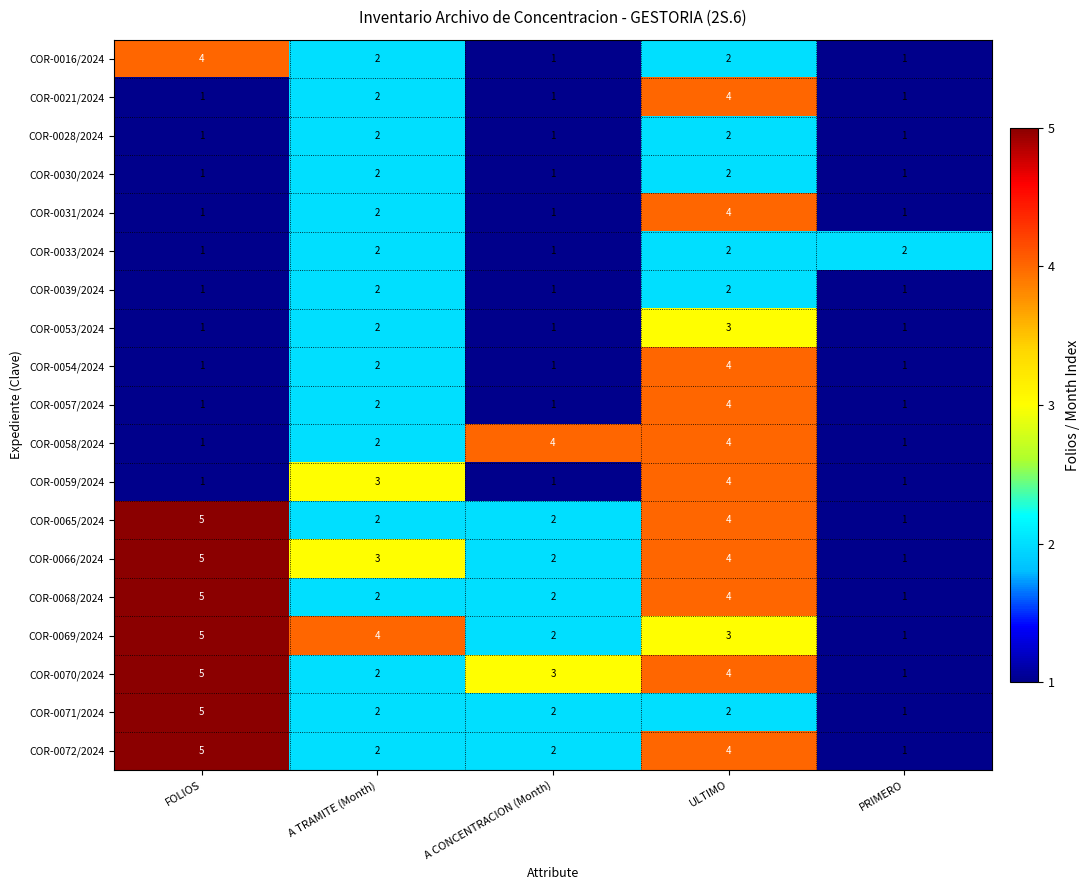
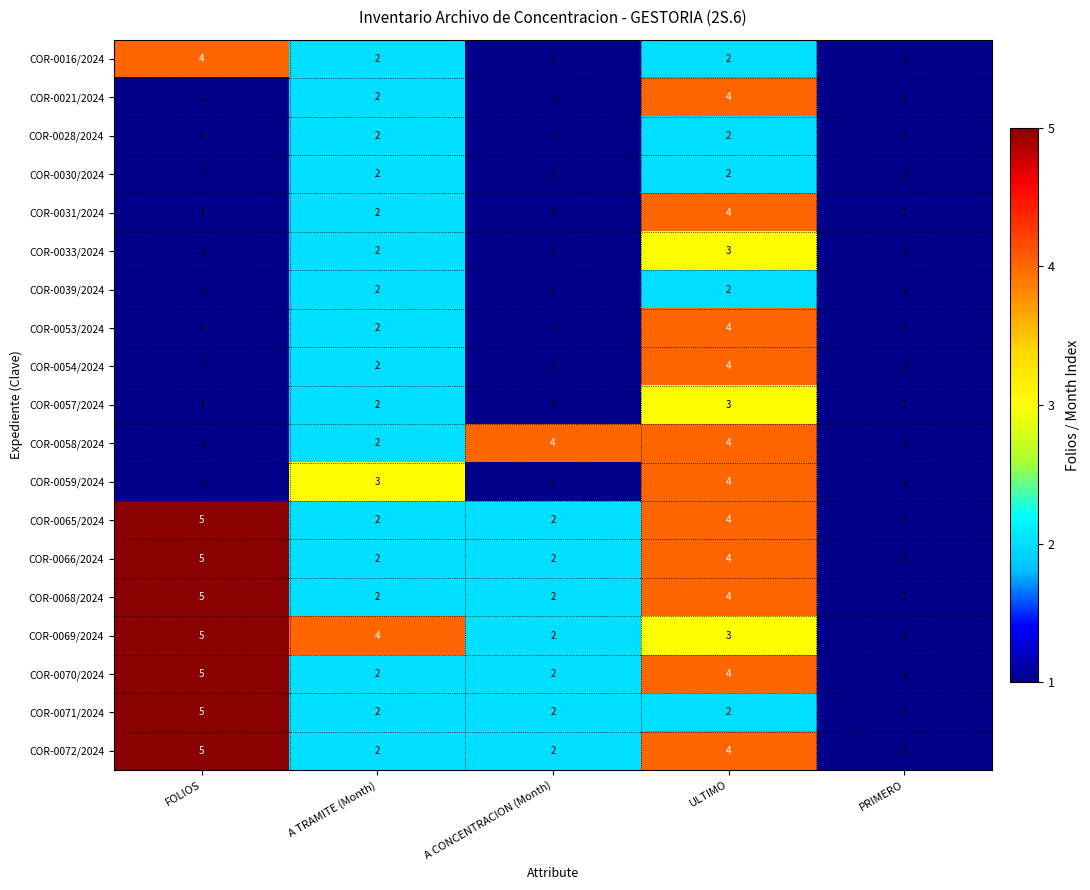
COR-0033/2024, ULTIMO: 2 -> 3
COR-0033/2024, PRIMERO: 2 -> 1
COR-0053/2024, ULTIMO: 3 -> 4
COR-0057/2024, ULTIMO: 4 -> 3
COR-0066/2024, A TRAMITE (Month): 3 -> 2
COR-0070/2024, A CONCENTRACION (Month): 3 -> 2
